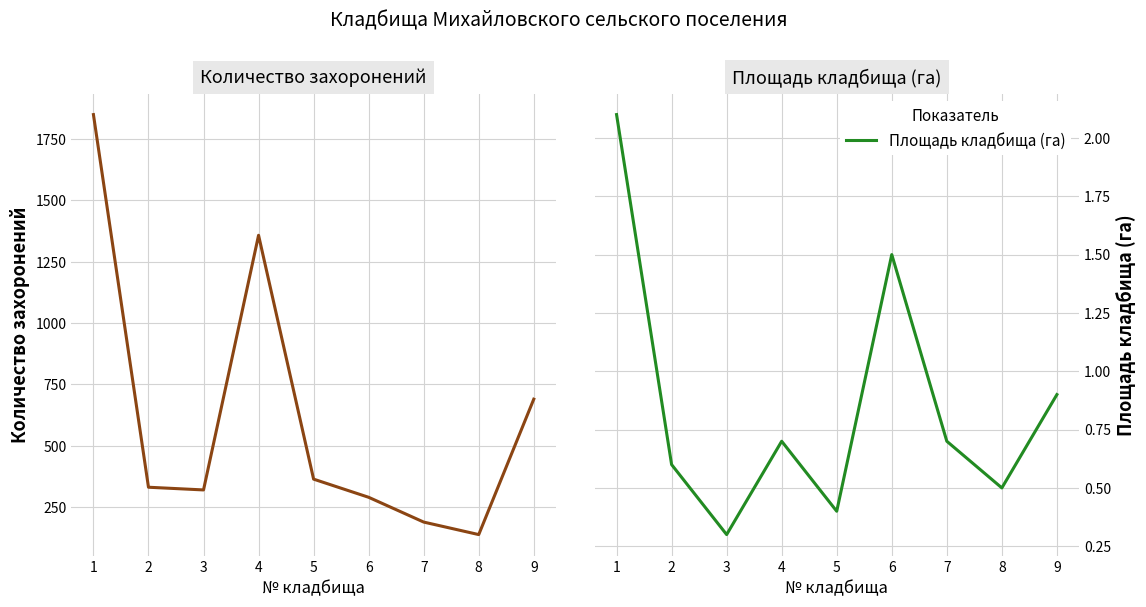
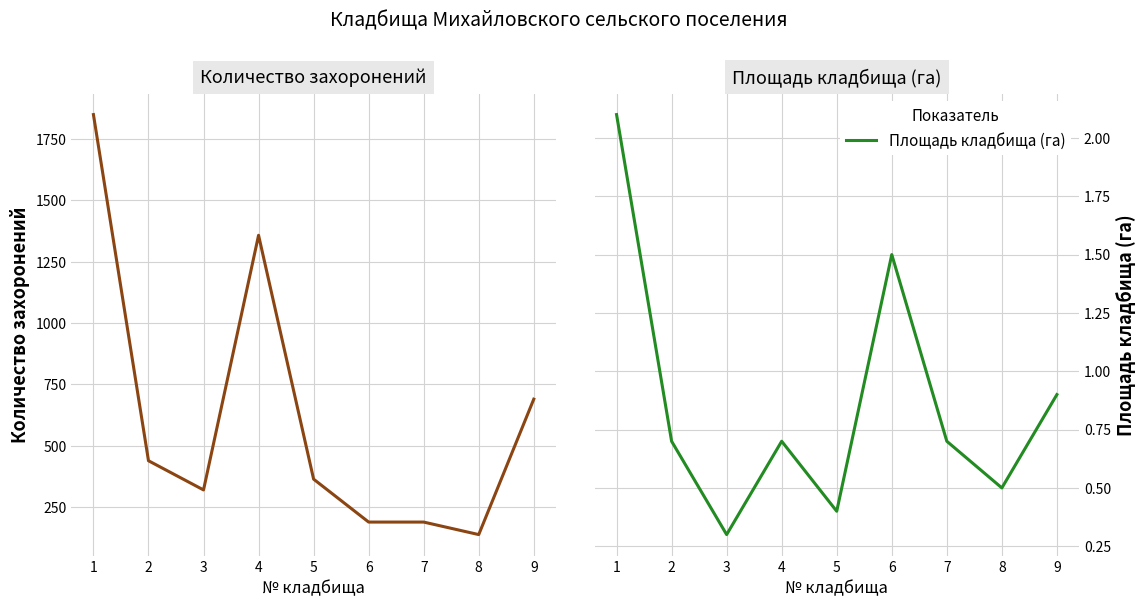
Количество захоронений, 2: 330 -> 440
Количество захоронений, 6: 290 -> 190
Площадь кладбища (га), 2: 0.6 -> 0.7
